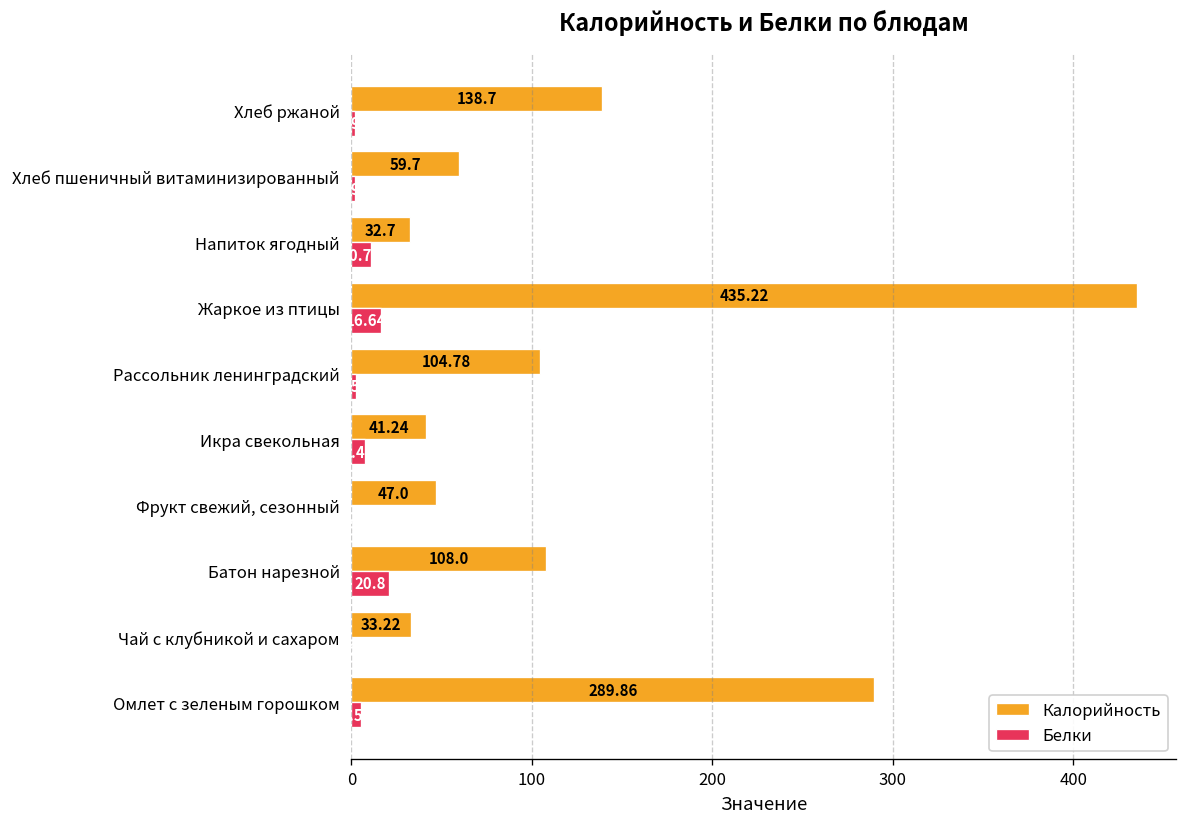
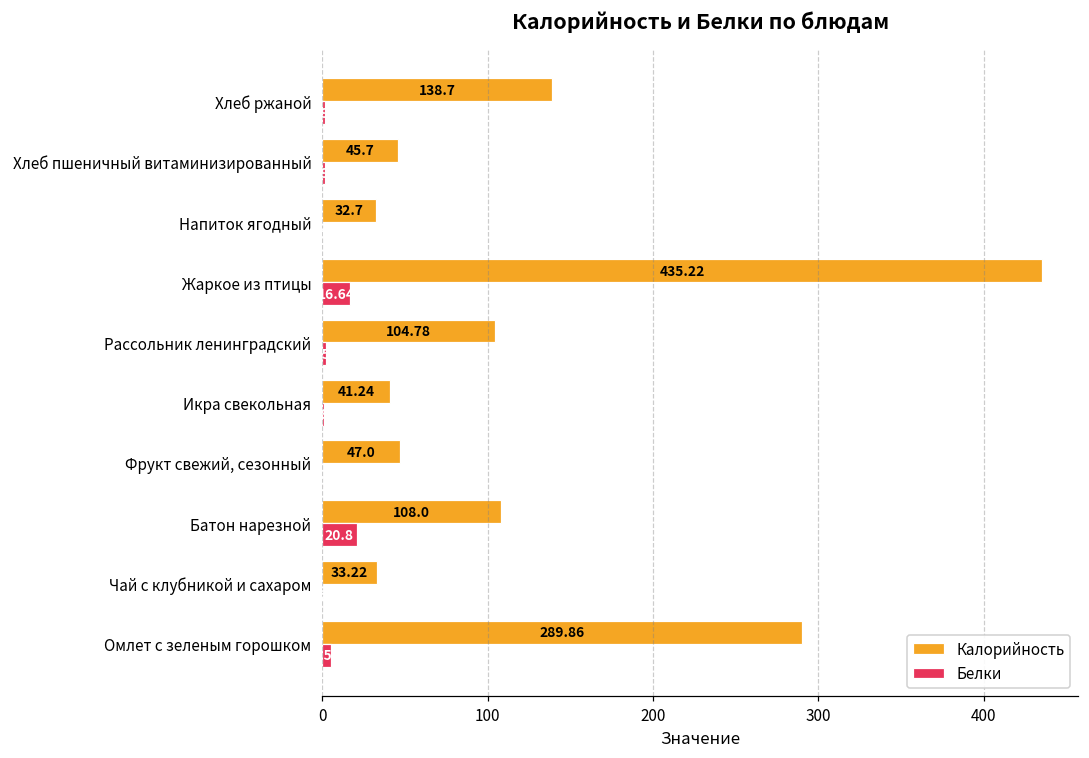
Калорийность, Хлеб пшеничный витаминизированный: 59.7 -> 45.7
Белки, Напиток ягодный: 11 -> 0
Белки, Икра свекольная: 7 -> 1
